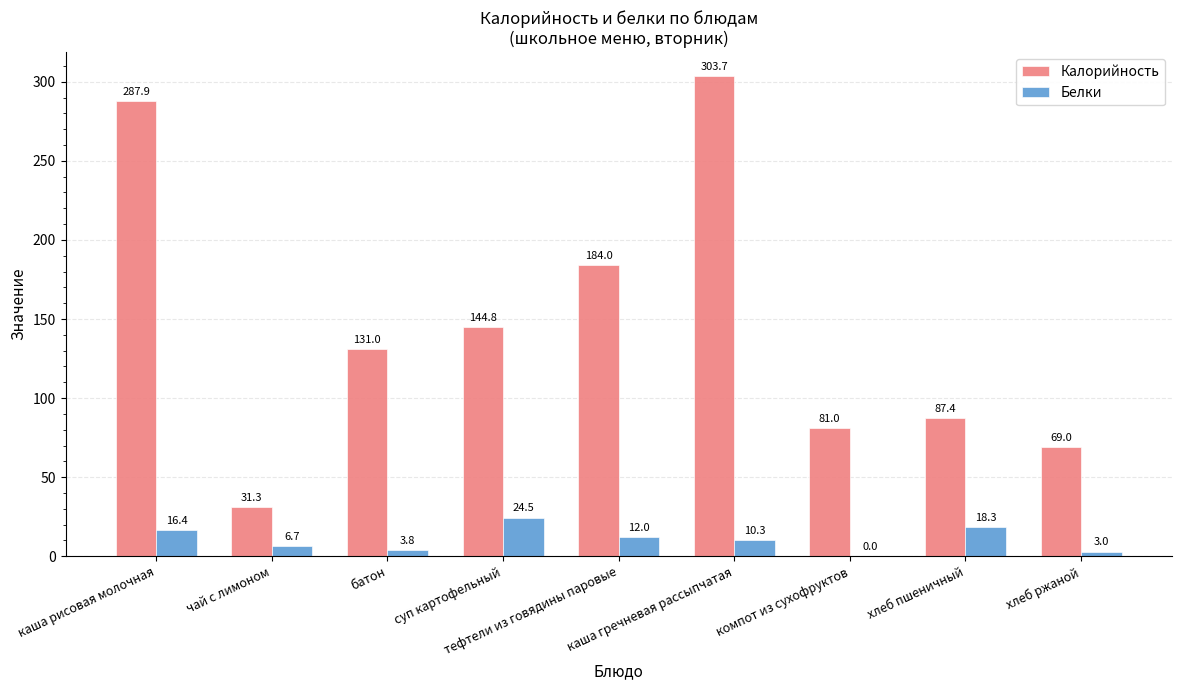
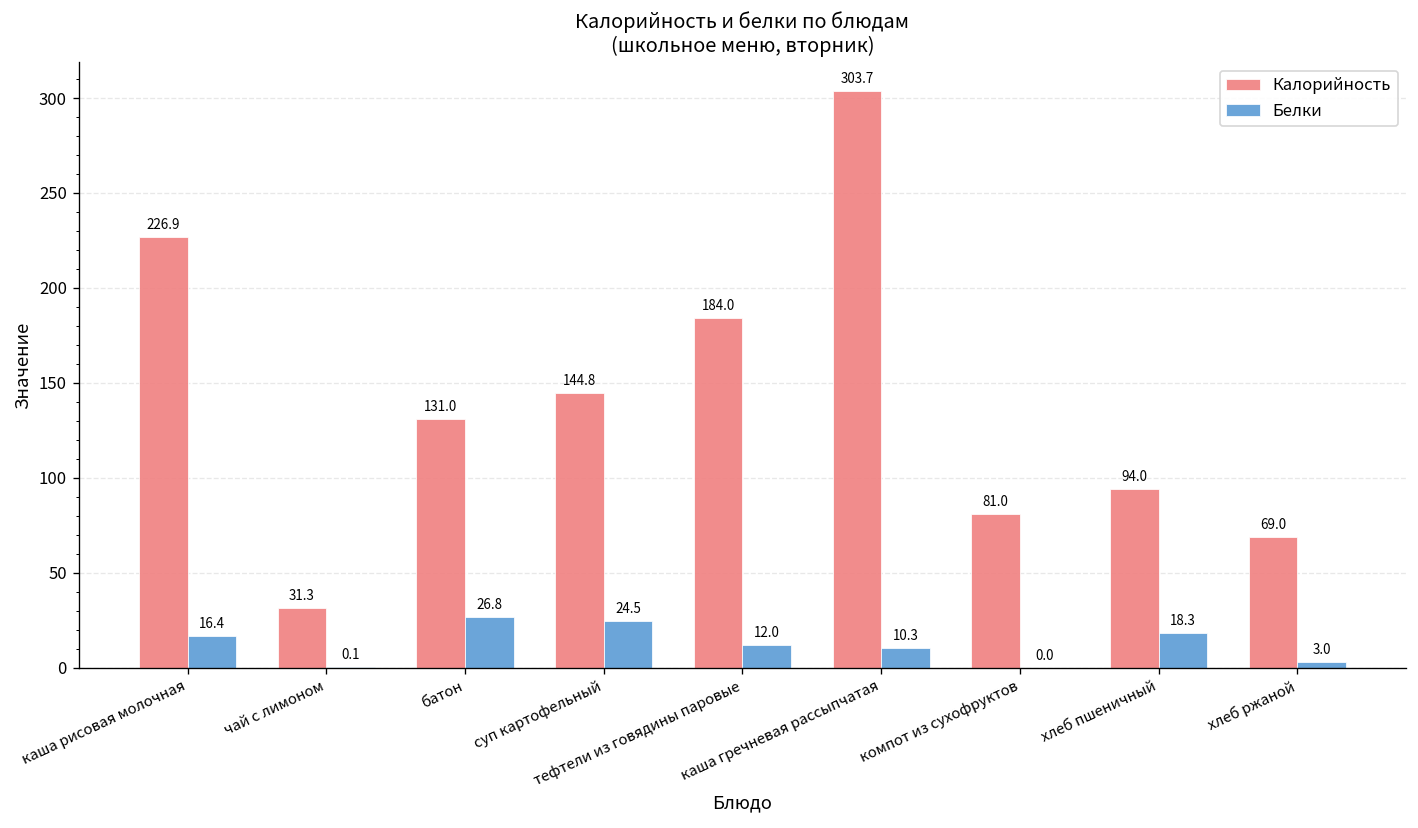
Калорийность, каша рисовая молочная: 287.9 -> 226.9
Белки, чай с лимоном: 6.7 -> 0.1
Белки, батон: 3.8 -> 26.8
Калорийность, хлеб пшеничный: 87.4 -> 94.0
